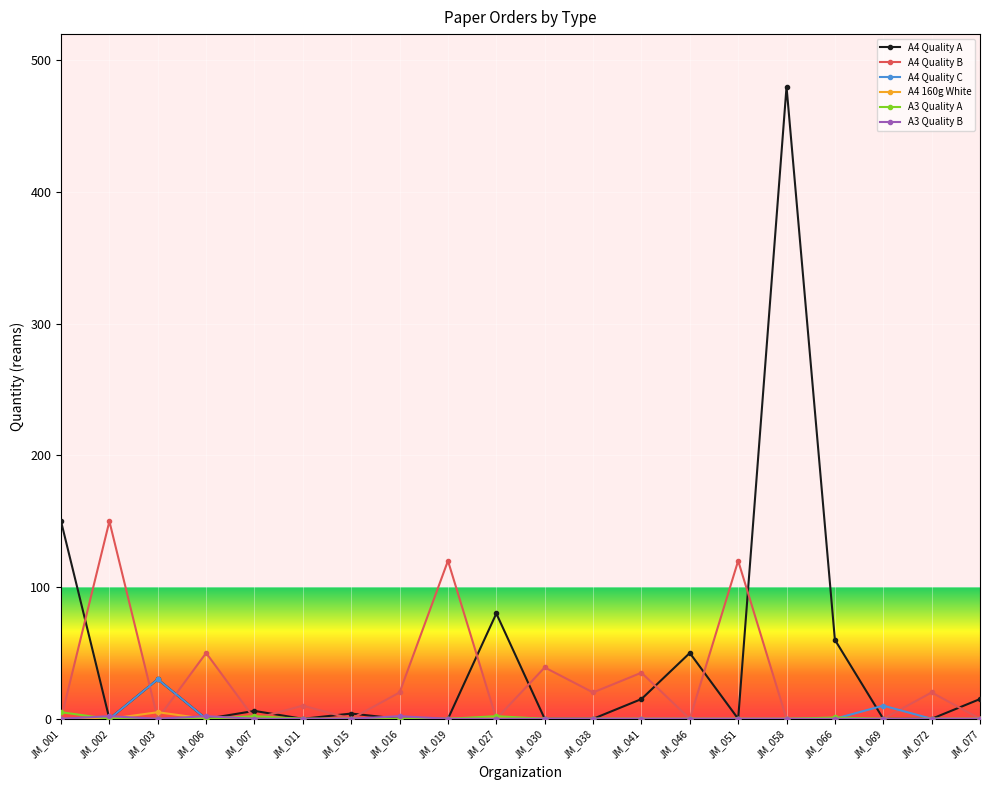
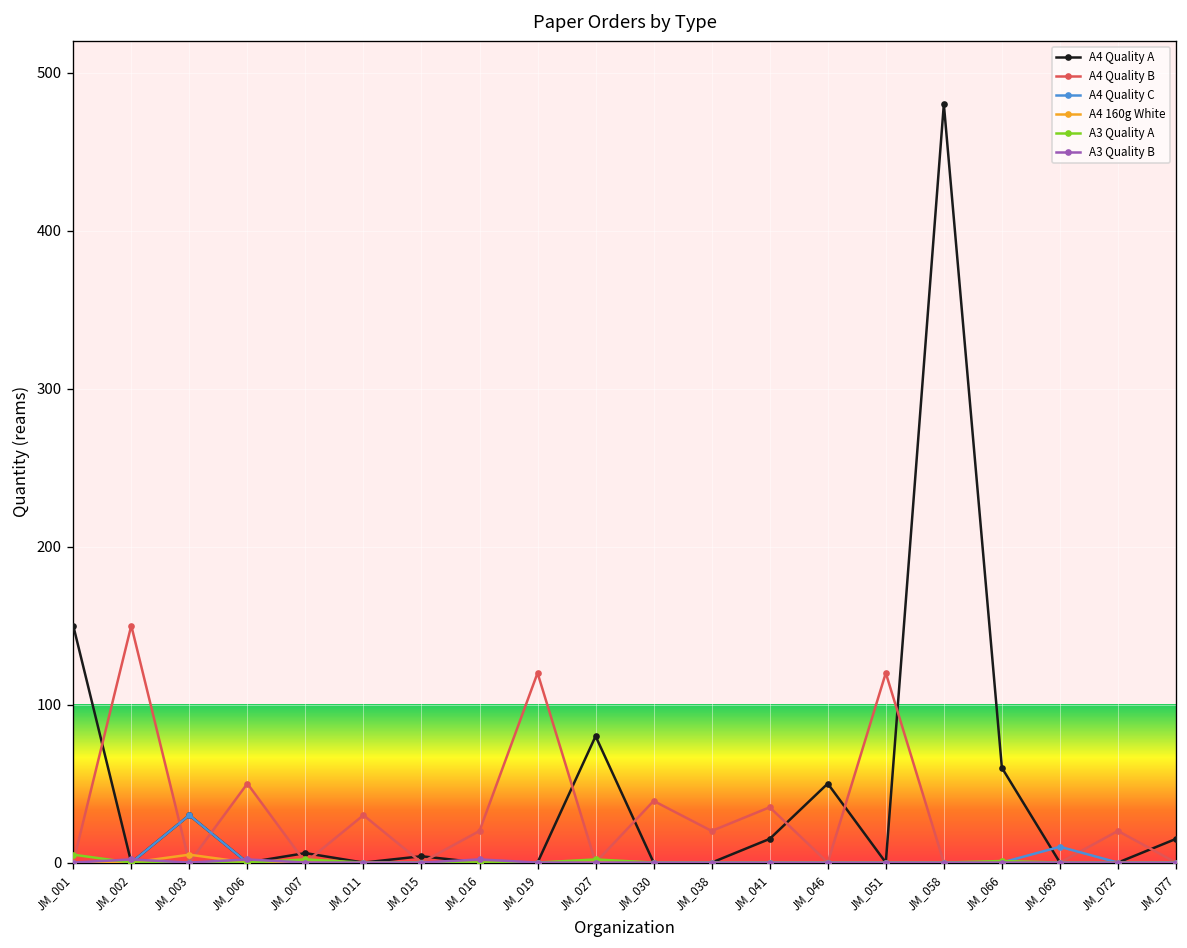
A4 Quality B, JM_011: 10 -> 30
